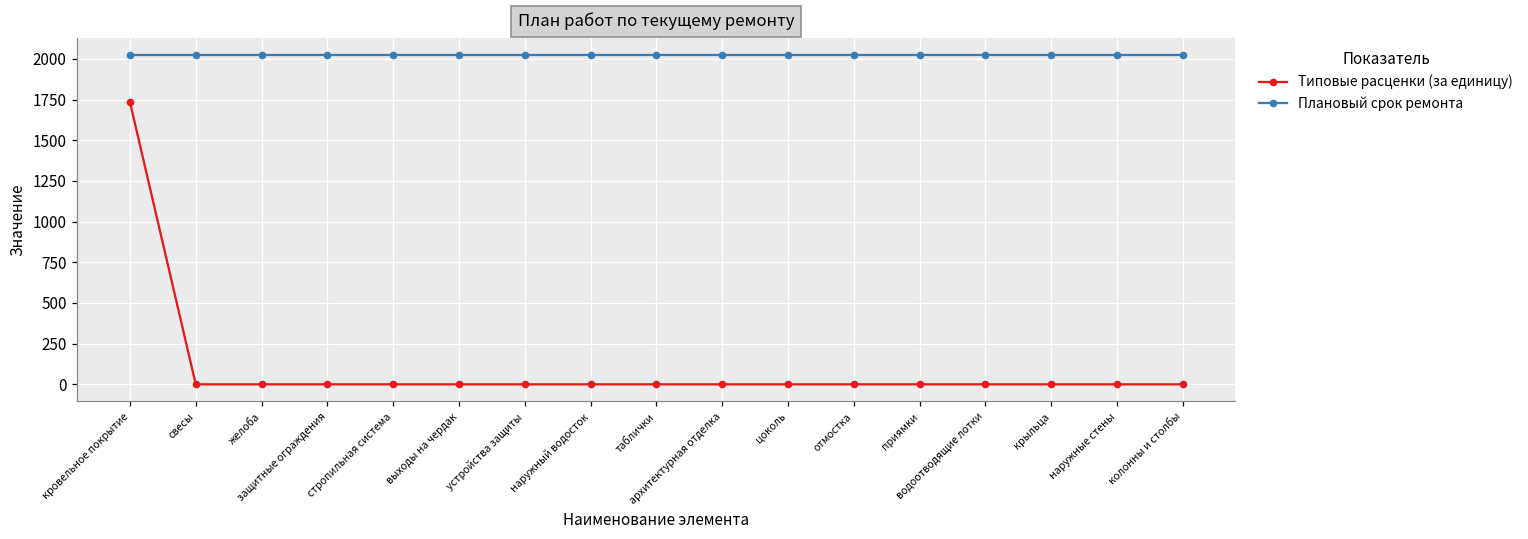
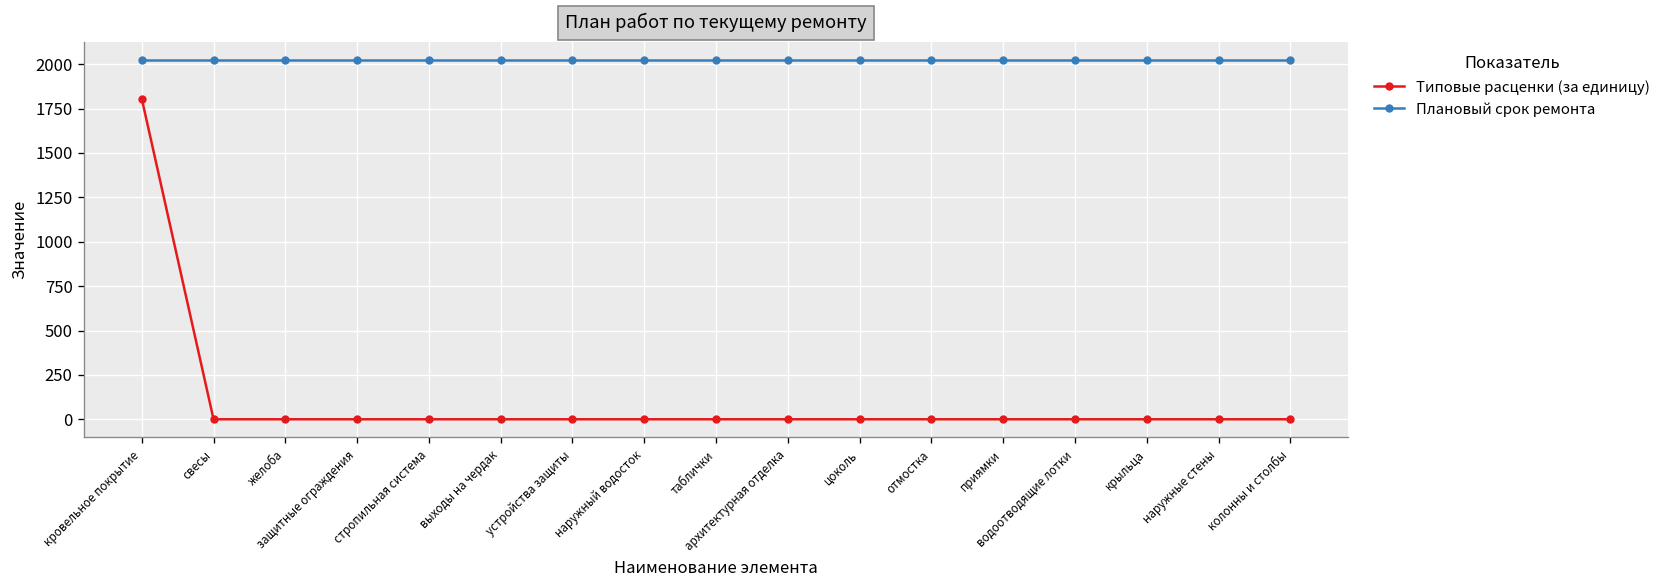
Типовые расценки (за единицу), кровельное покрытие: 1730 -> 1810
